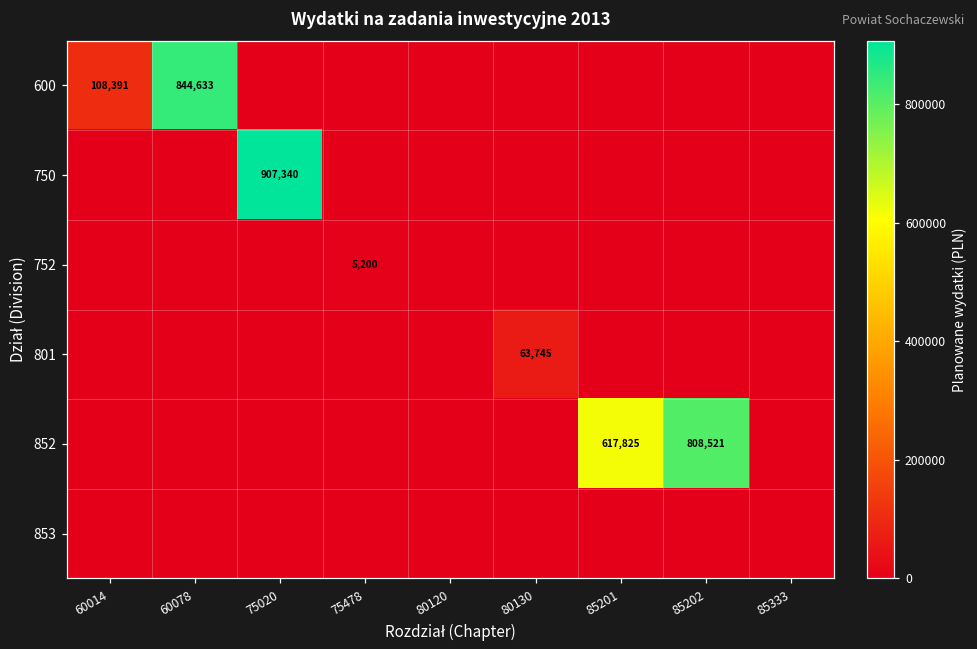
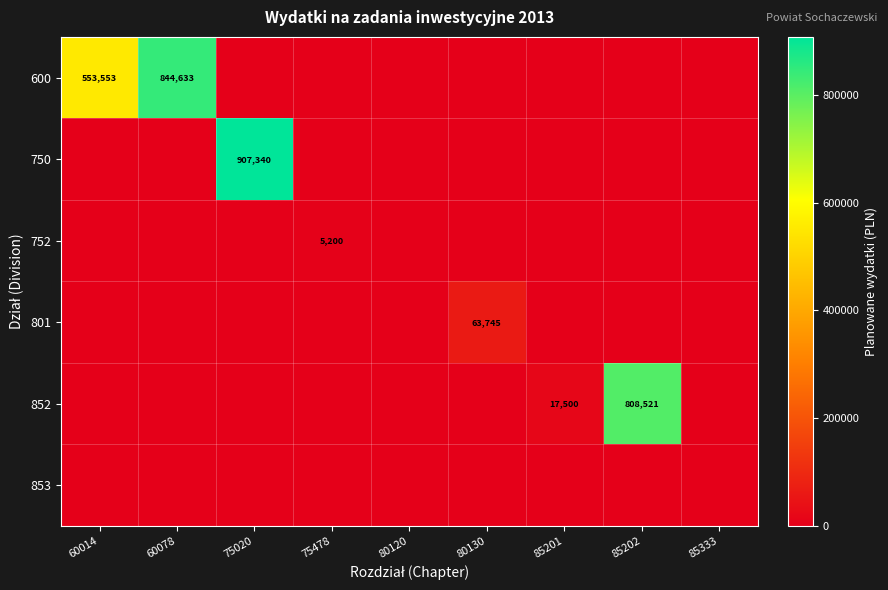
600, 60014: 108,391 -> 553,553
852, 85201: 617,825 -> 17,500
